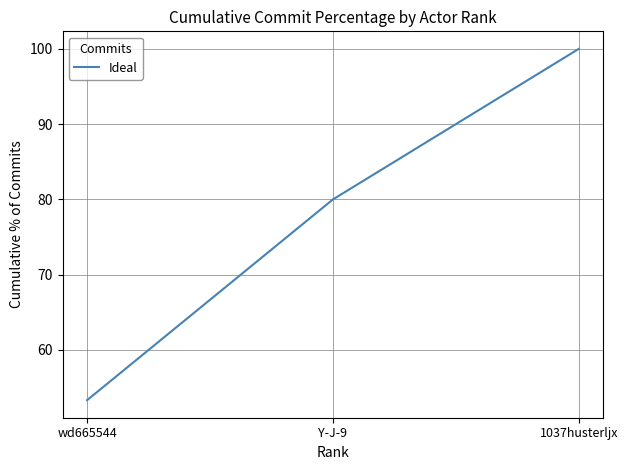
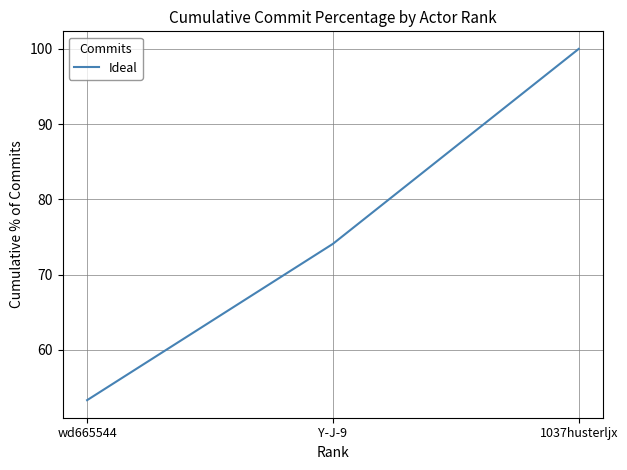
Y-J-9: 80 -> 74
